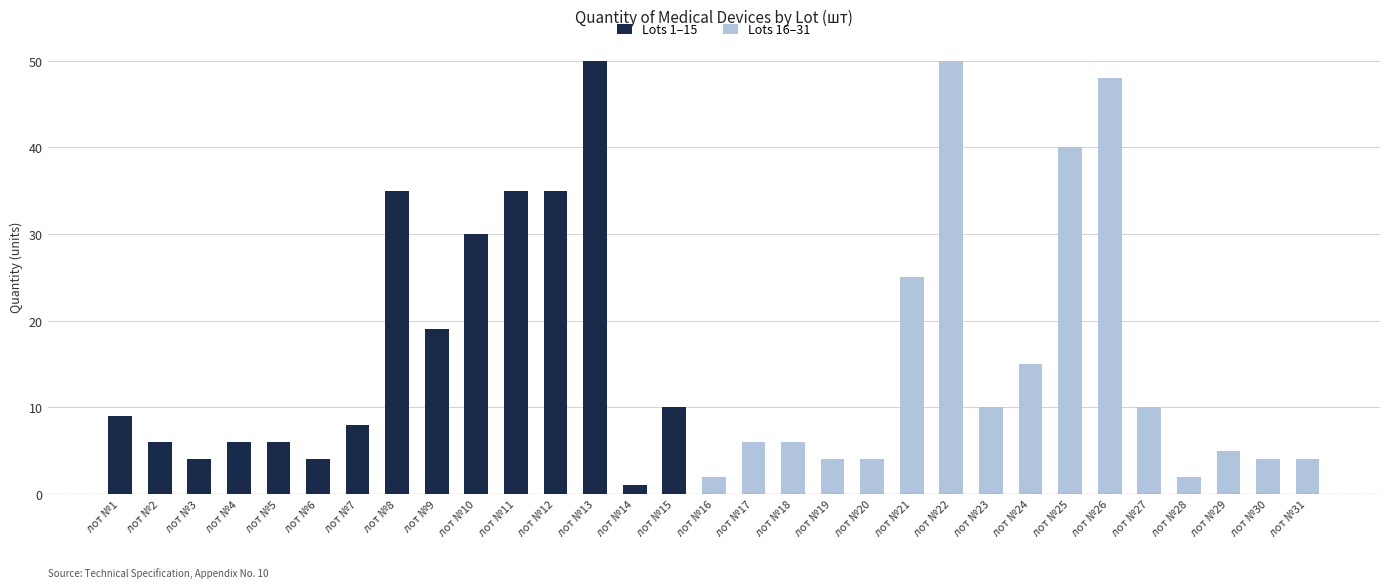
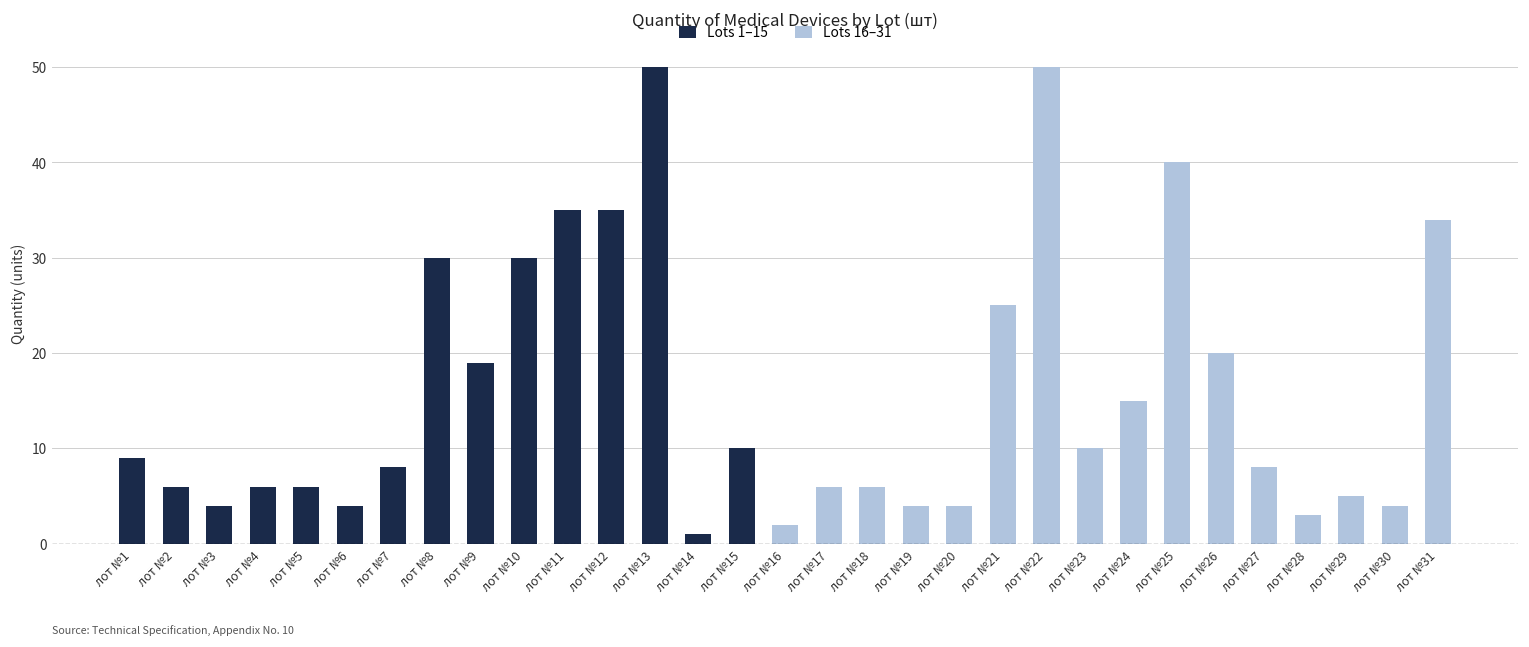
Lots 1–15, лот №8: 35 -> 30
Lots 16–31, лот №26: 48 -> 20
Lots 16–31, лот №27: 10 -> 8
Lots 16–31, лот №28: 2 -> 3
Lots 16–31, лот №31: 4 -> 34
